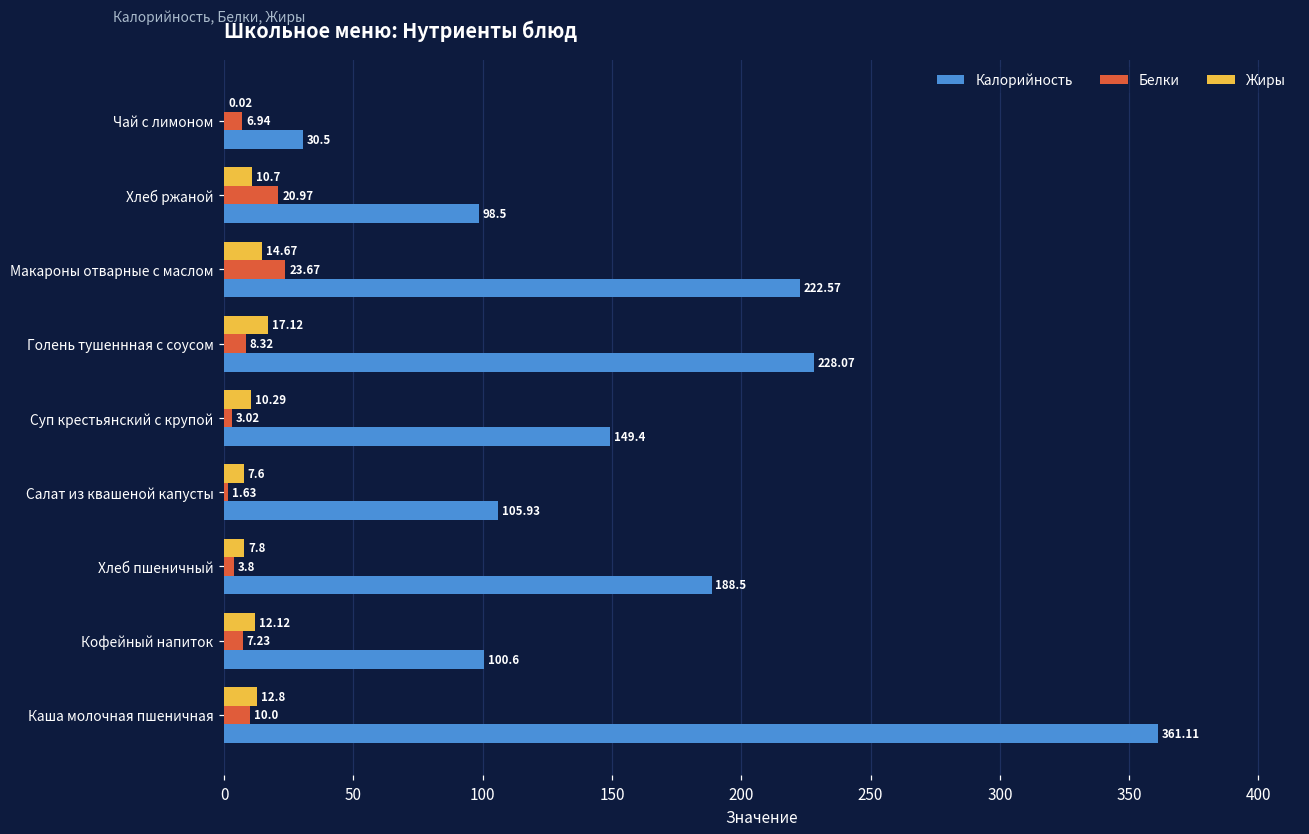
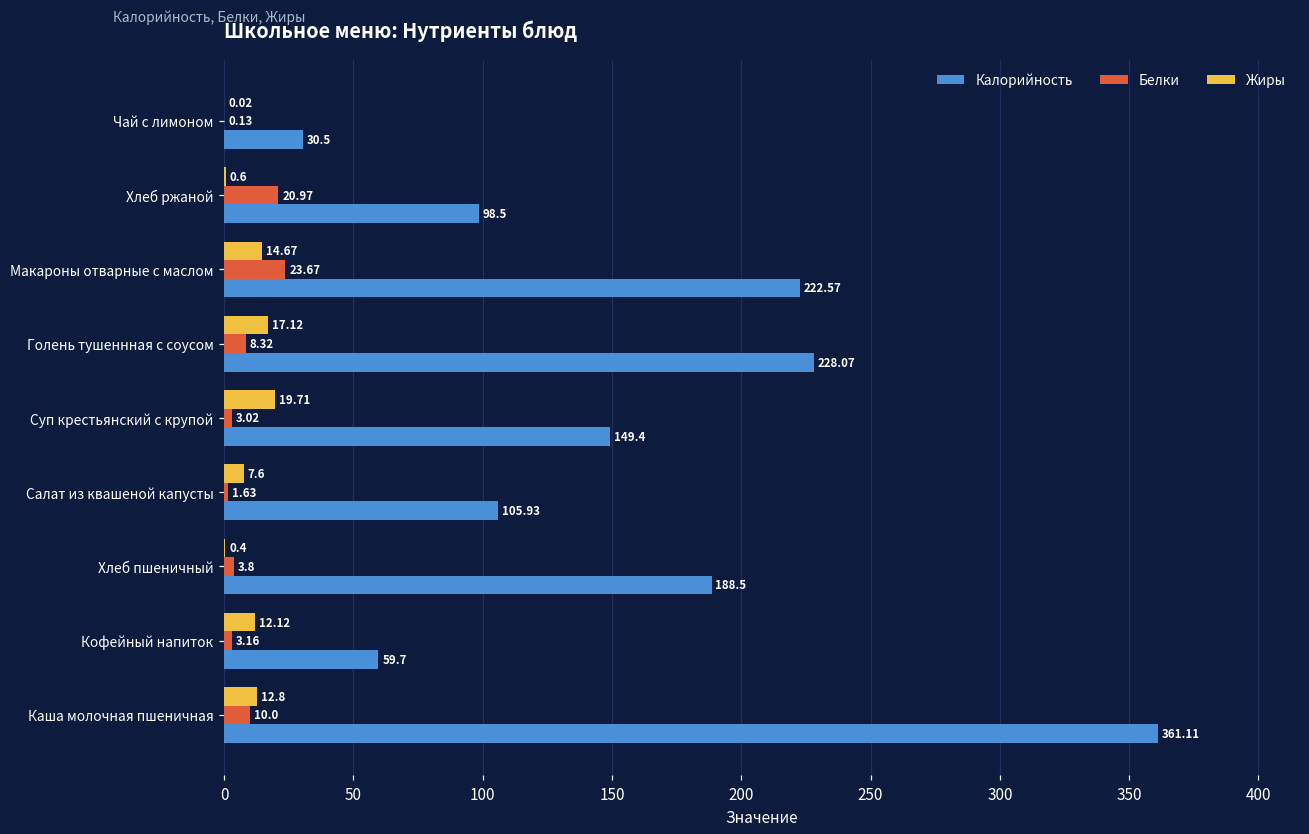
Белки, Чай с лимоном: 6.94 -> 0.13
Жиры, Хлеб ржаной: 10.7 -> 0.6
Жиры, Суп крестьянский с крупой: 10.29 -> 19.71
Жиры, Хлеб пшеничный: 7.8 -> 0.4
Белки, Кофейный напиток: 7.23 -> 3.16
Калорийность, Кофейный напиток: 100.6 -> 59.7
